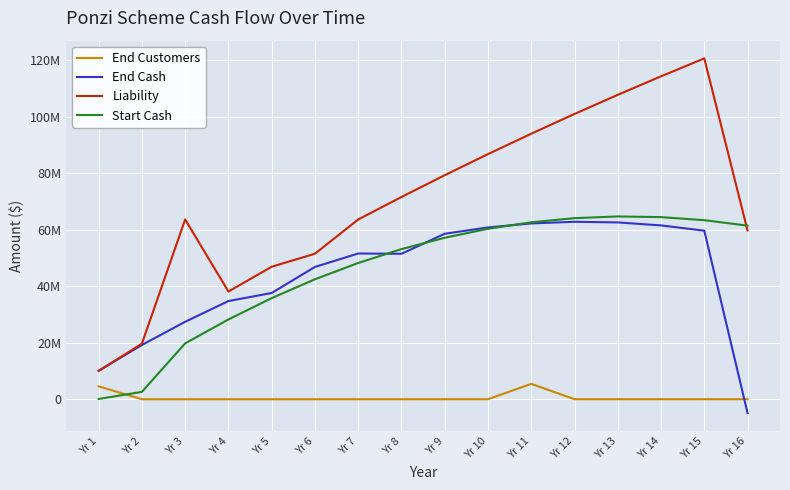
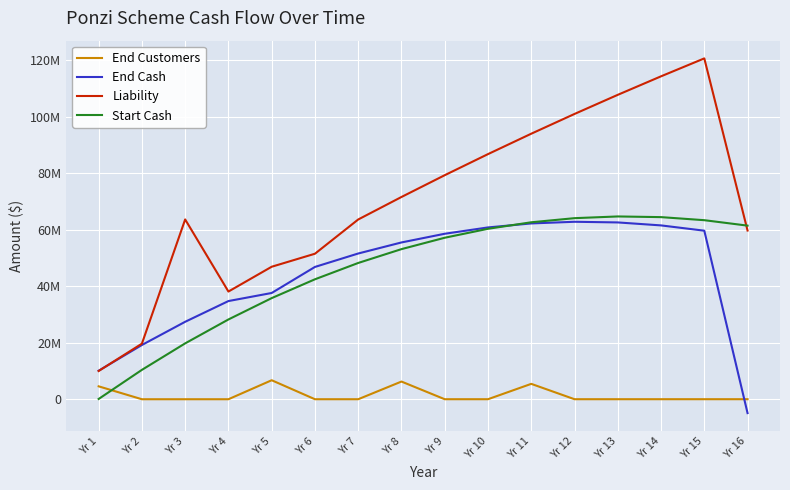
Start Cash, Yr 2: 3000000 -> 10000000
End Customers, Yr 5: 0 -> 7000000
End Customers, Yr 8: 0 -> 6000000
End Cash, Yr 8: 51000000 -> 55000000
